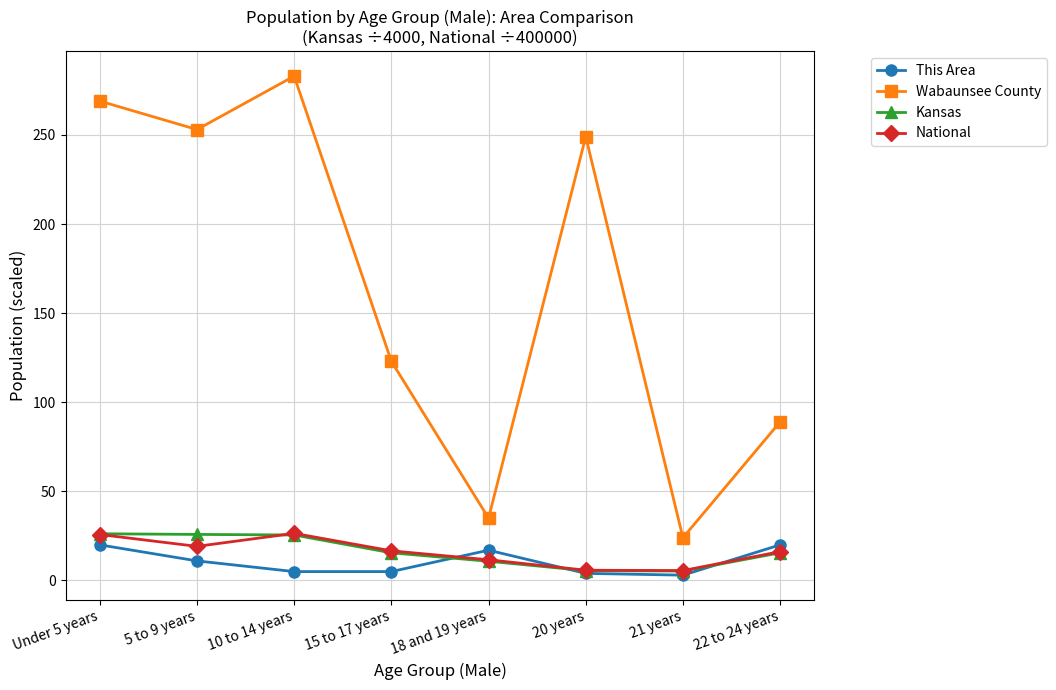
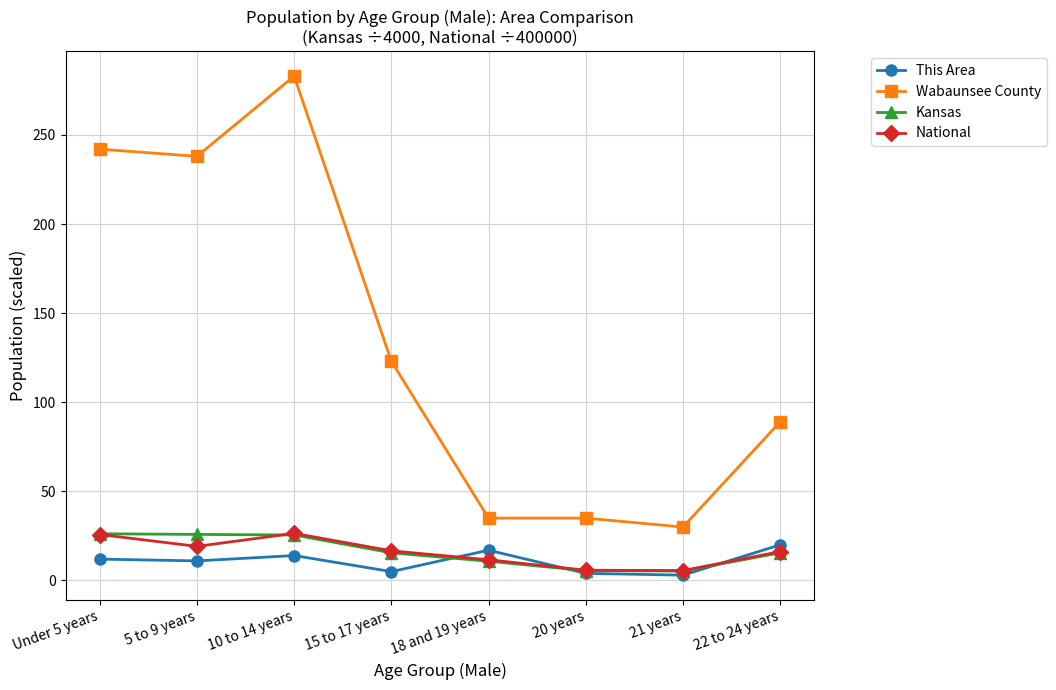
This Area, Under 5 years: 20 -> 12
Wabaunsee County, Under 5 years: 269 -> 242
Wabaunsee County, 5 to 9 years: 253 -> 238
This Area, 10 to 14 years: 5 -> 14
Wabaunsee County, 20 years: 249 -> 35
Wabaunsee County, 21 years: 24 -> 30
